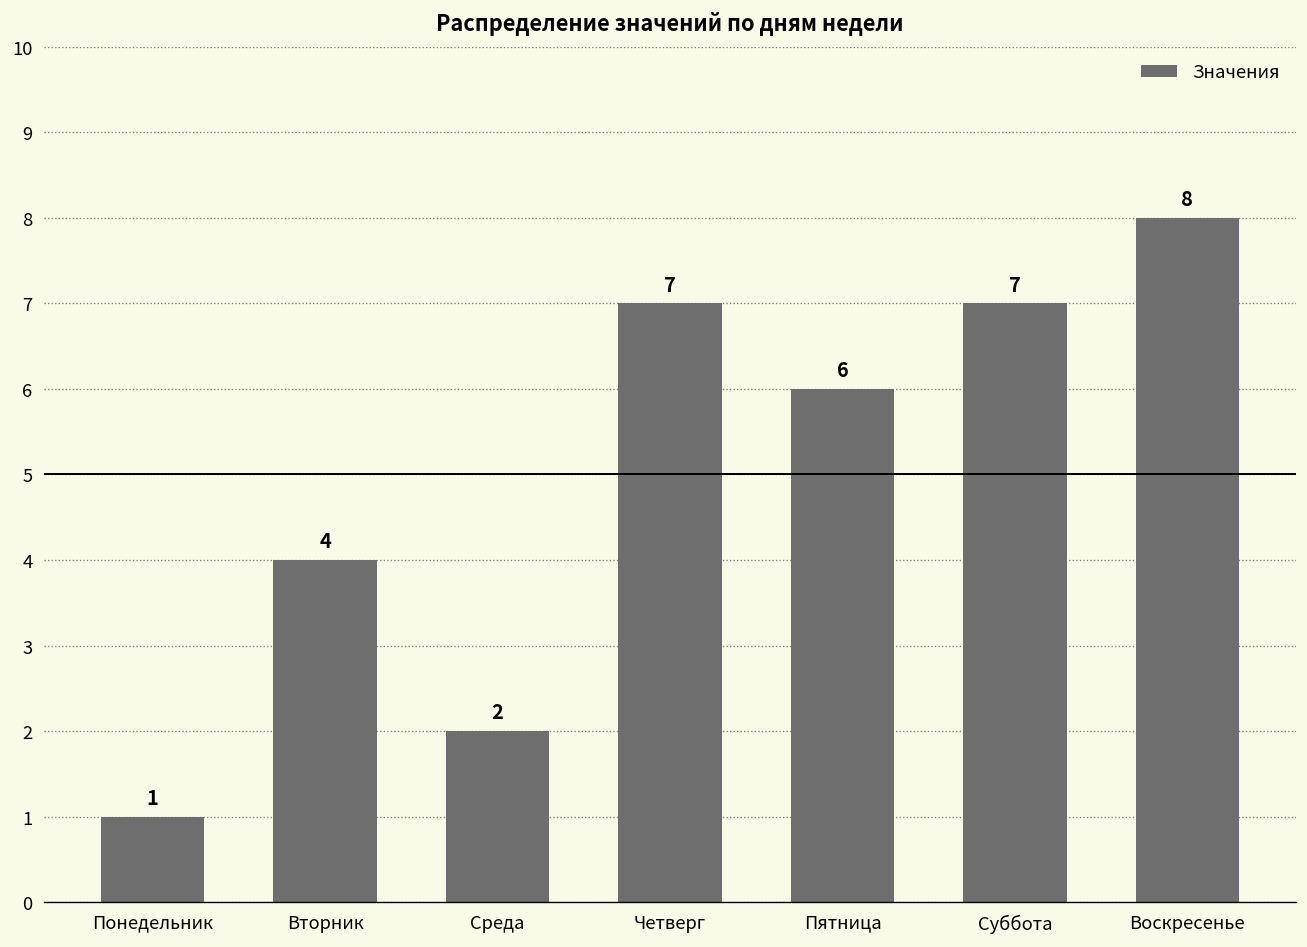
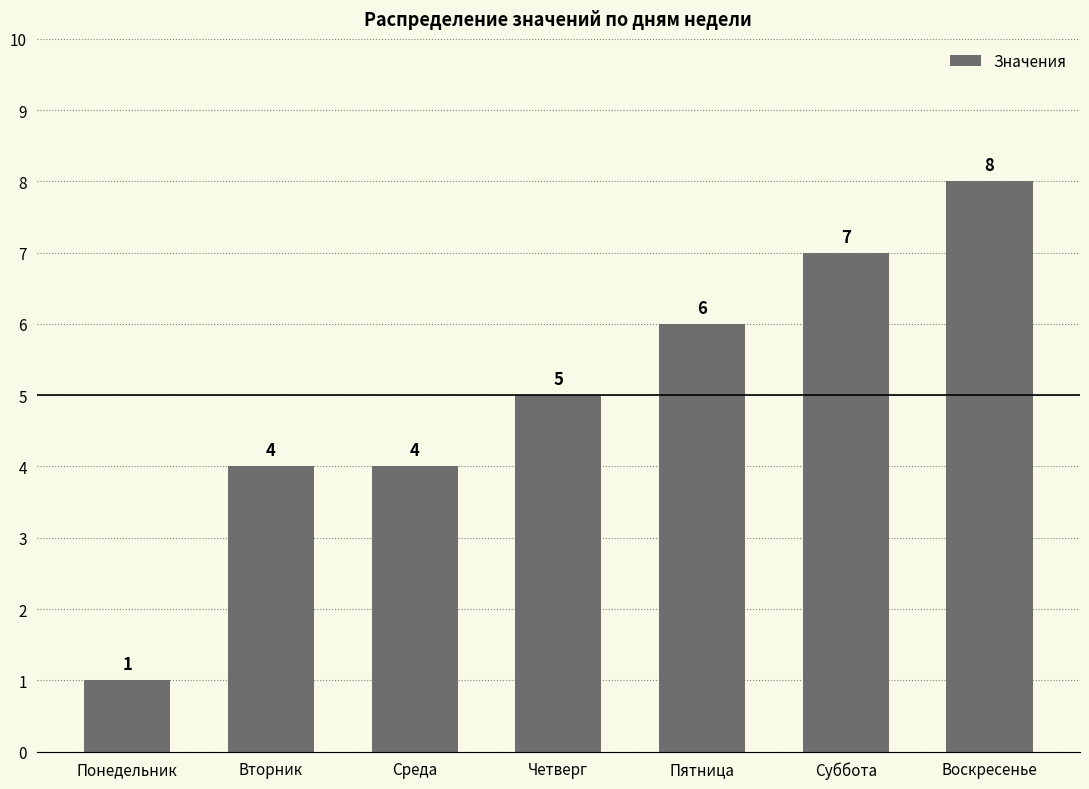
Среда: 2 -> 4
Четверг: 7 -> 5
